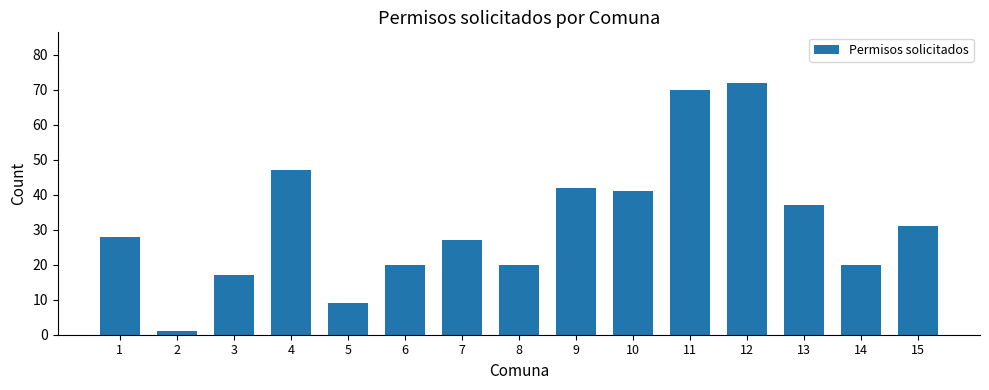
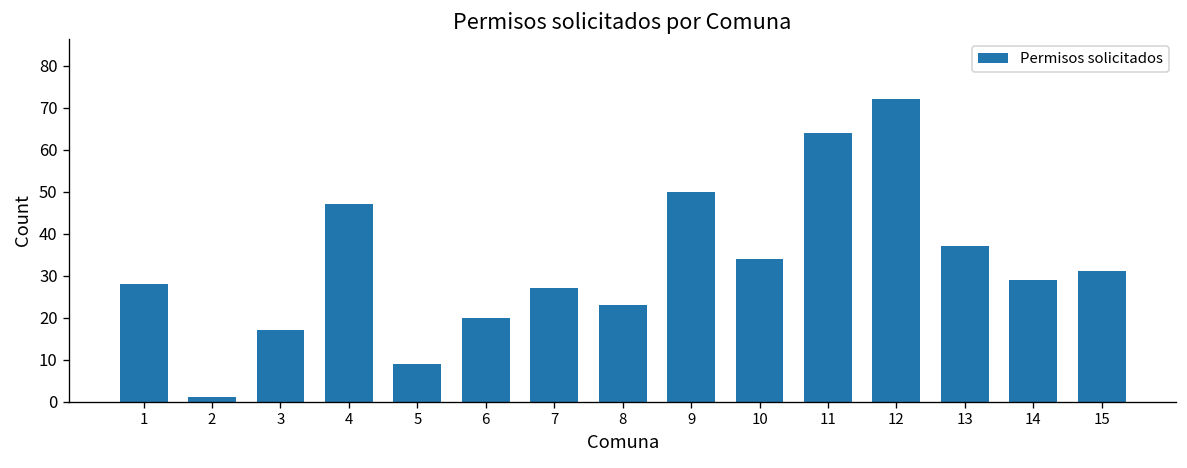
8: 20 -> 23
9: 42 -> 50
10: 41 -> 34
11: 70 -> 64
14: 20 -> 29
